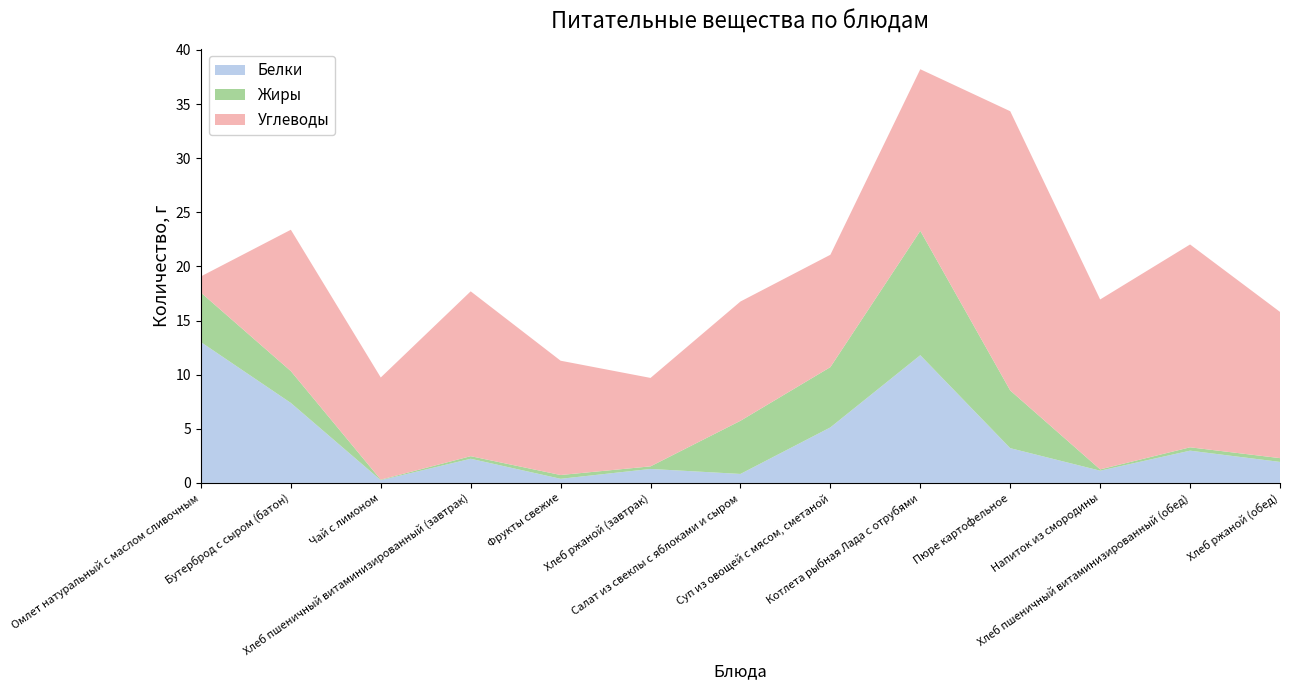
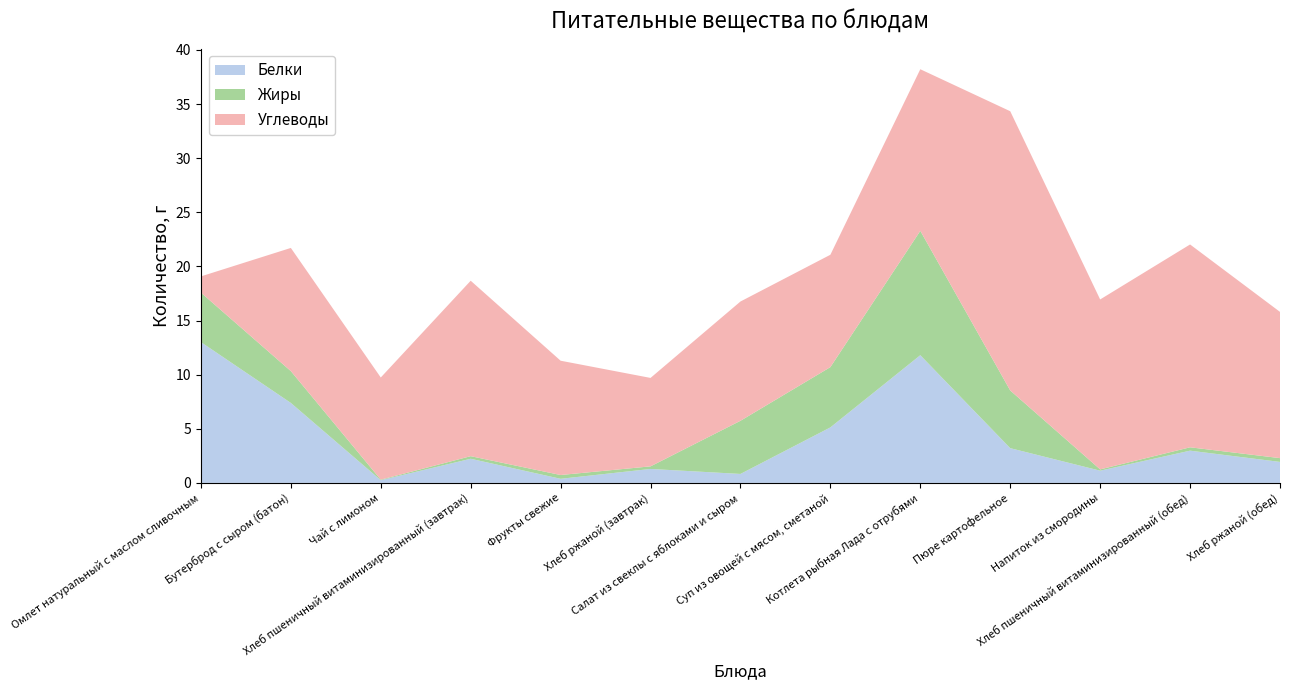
Углеводы, Бутерброд с сыром (батон): 13.1 -> 11.4
Углеводы, Хлеб пшеничный витаминизированный (завтрак): 15.2 -> 16.2
